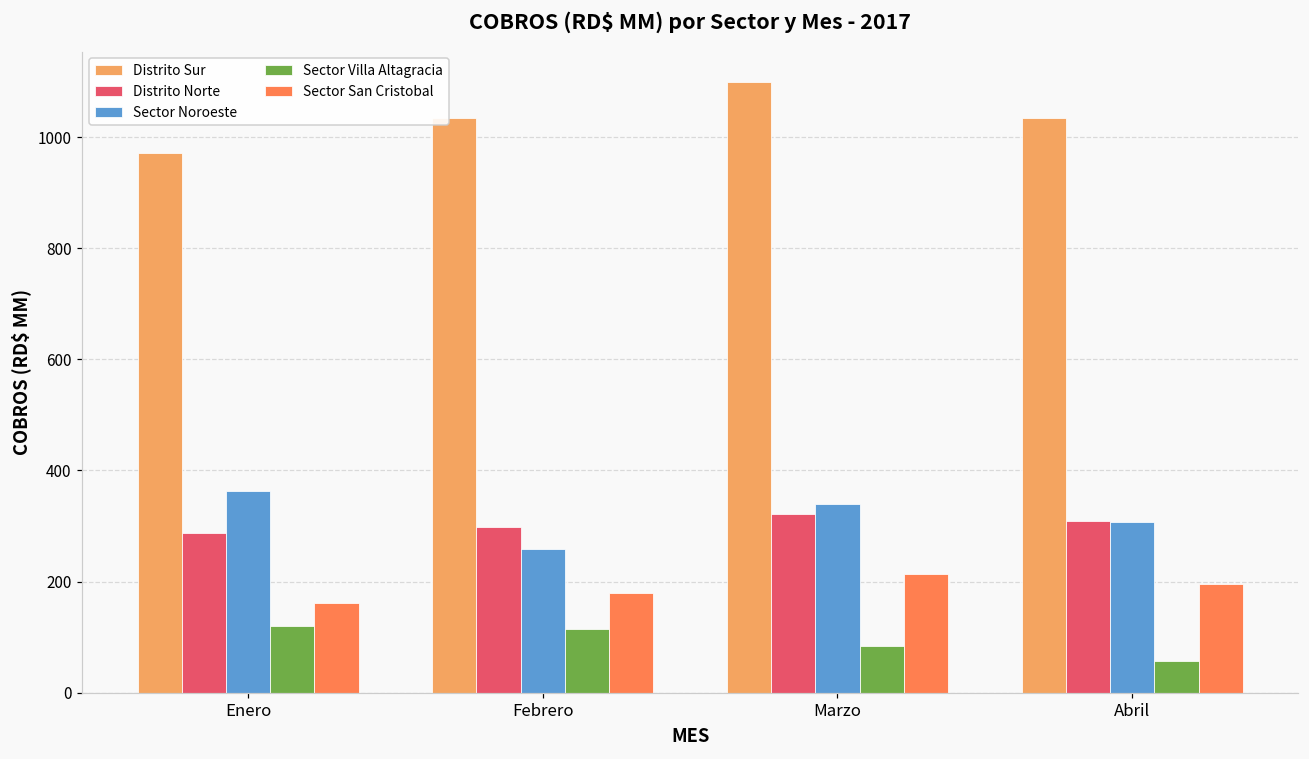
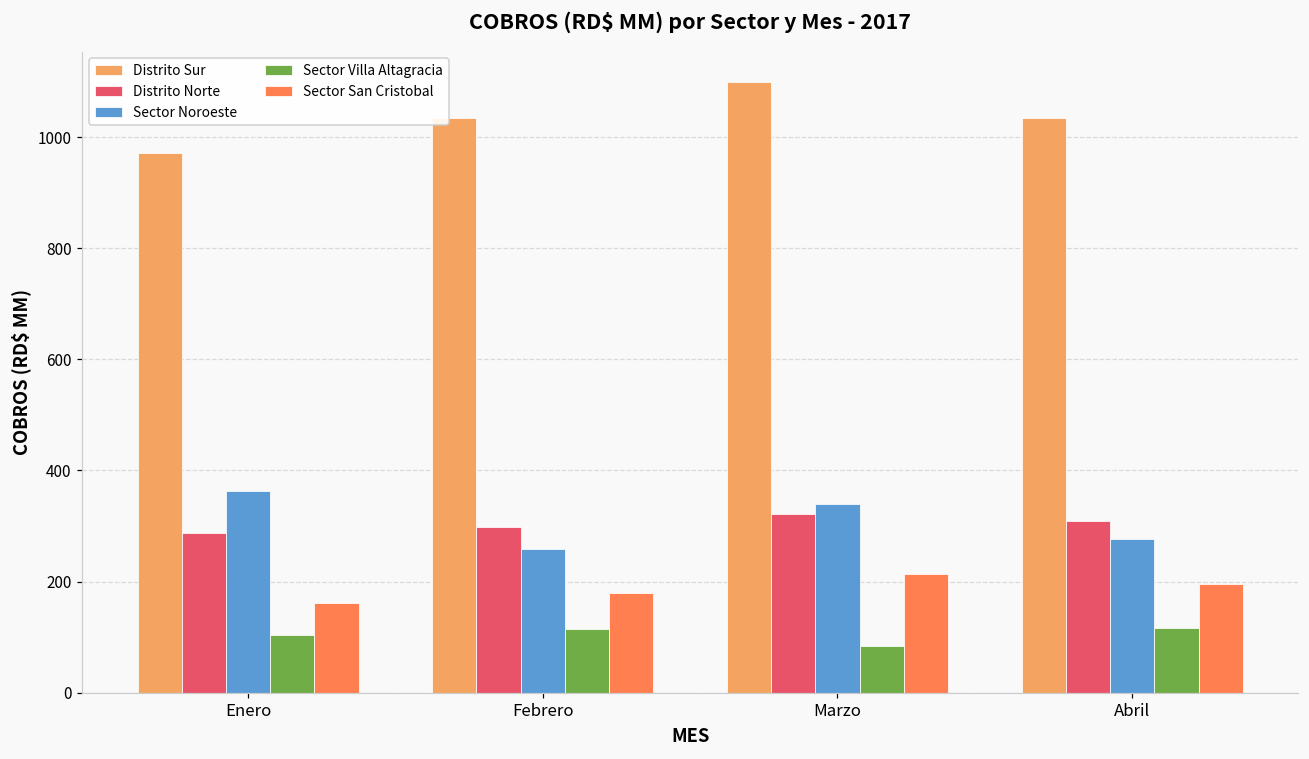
Sector Villa Altagracia, Enero: 120 -> 100
Sector Noroeste, Abril: 310 -> 280
Sector Villa Altagracia, Abril: 60 -> 120
